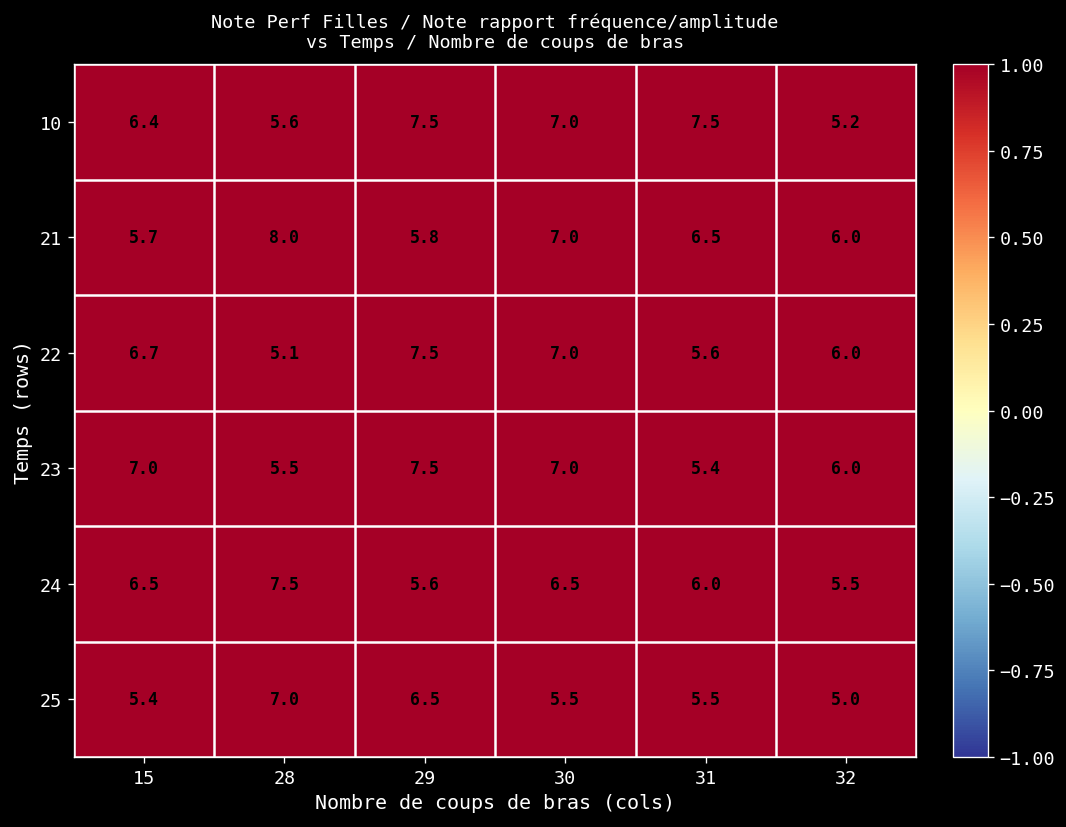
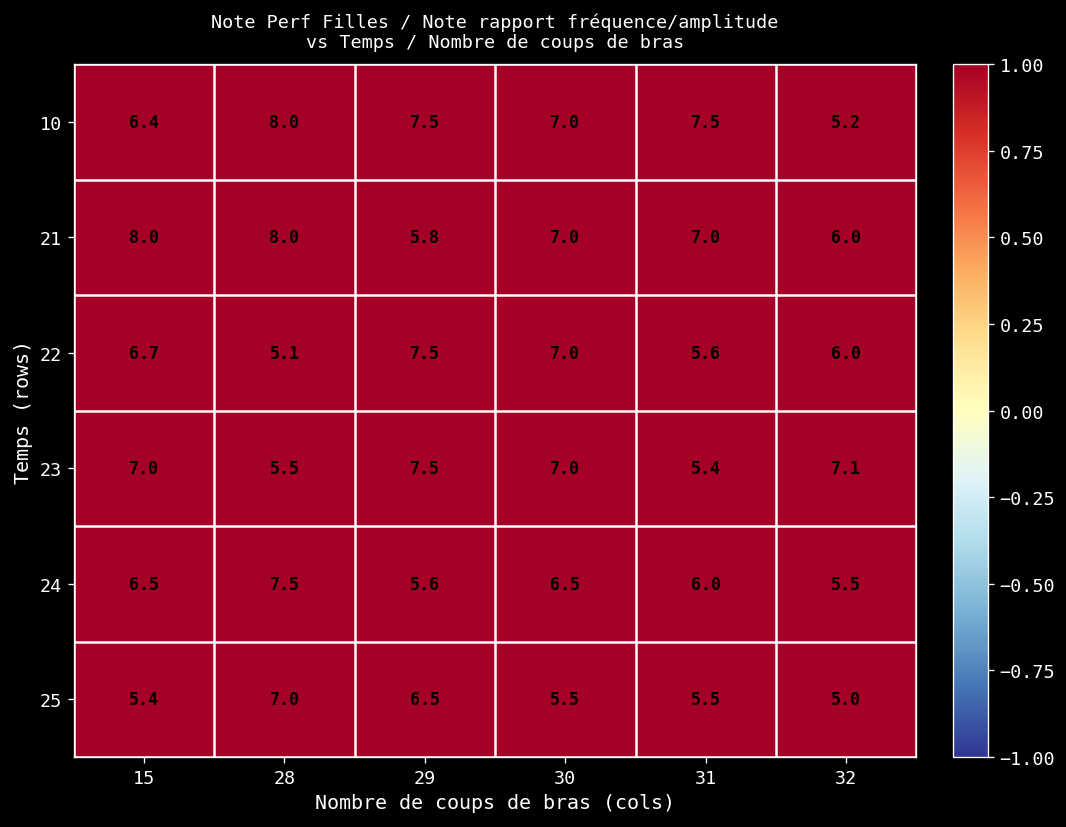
10, 28: 5.6 -> 8.0
21, 15: 5.7 -> 8.0
21, 31: 6.5 -> 7.0
23, 32: 6.0 -> 7.1
